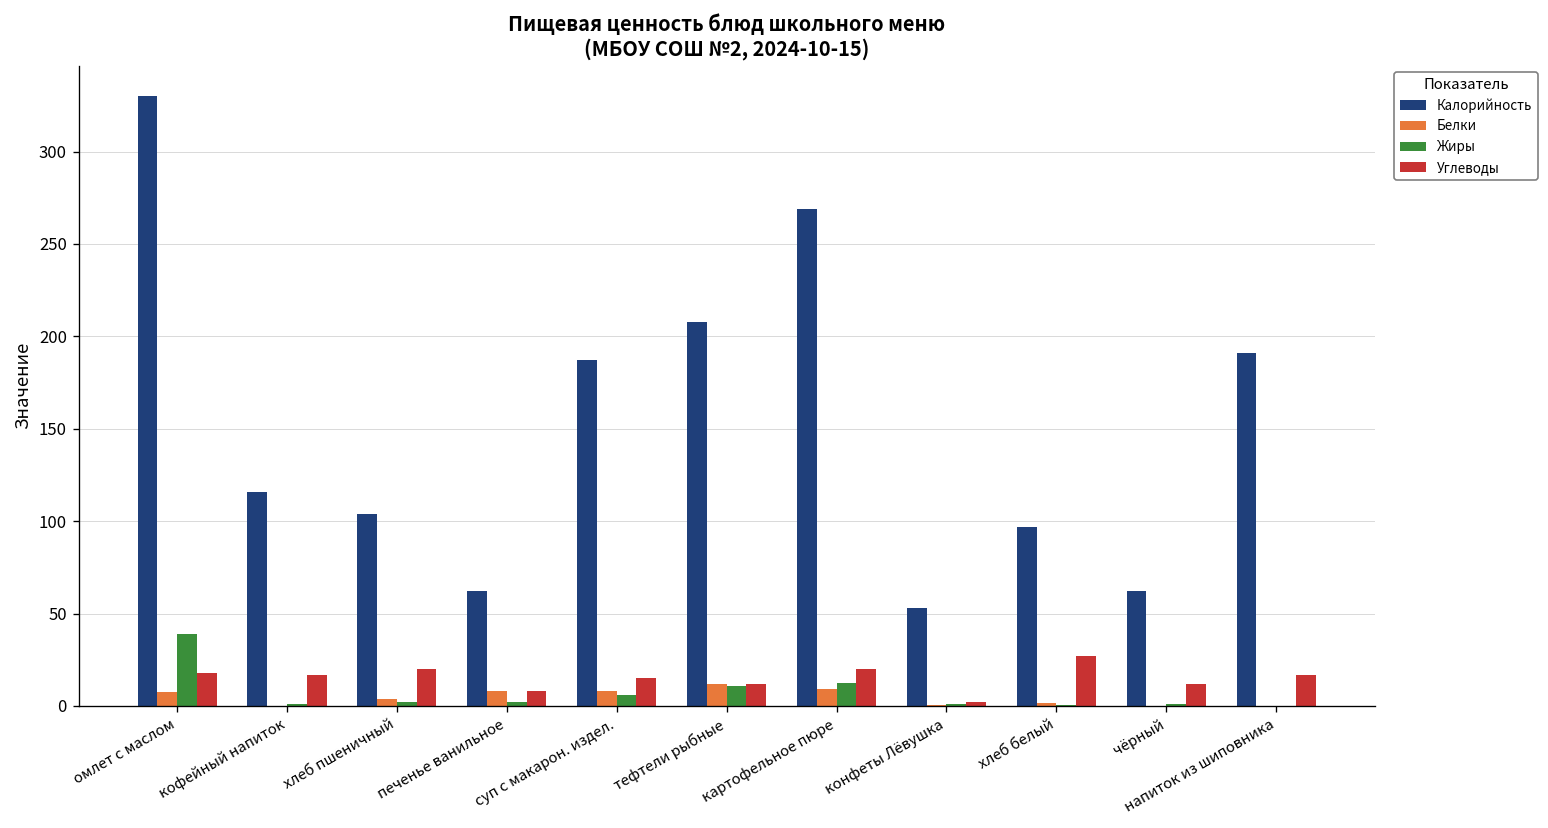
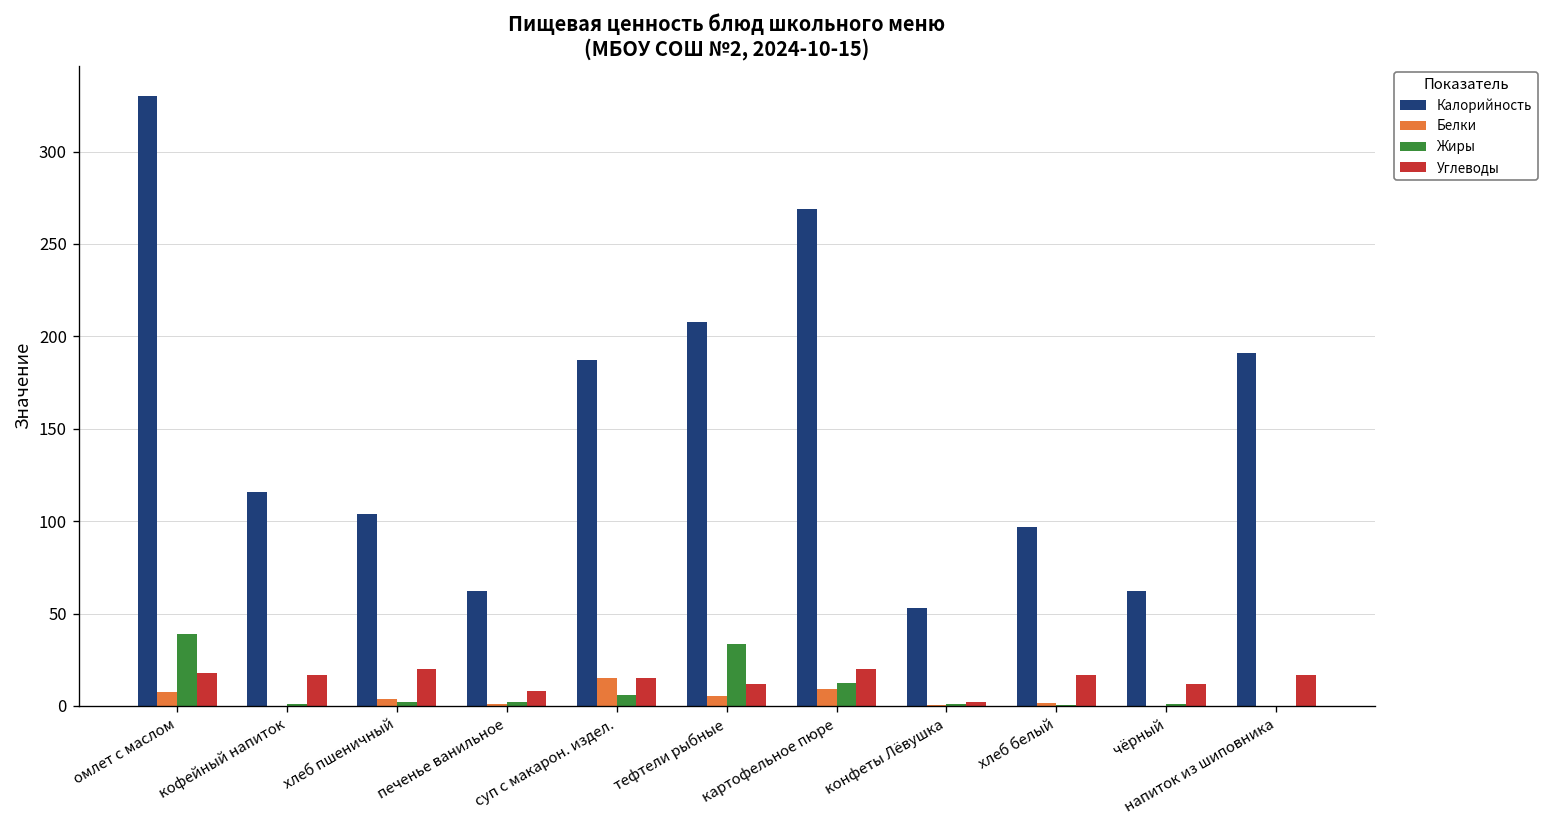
Белки, печенье ванильное: 8 -> 1
Белки, суп с макарон. издел.: 8 -> 15
Белки, тефтели рыбные: 12 -> 6
Жиры, тефтели рыбные: 11 -> 33
Углеводы, хлеб белый: 27 -> 17
